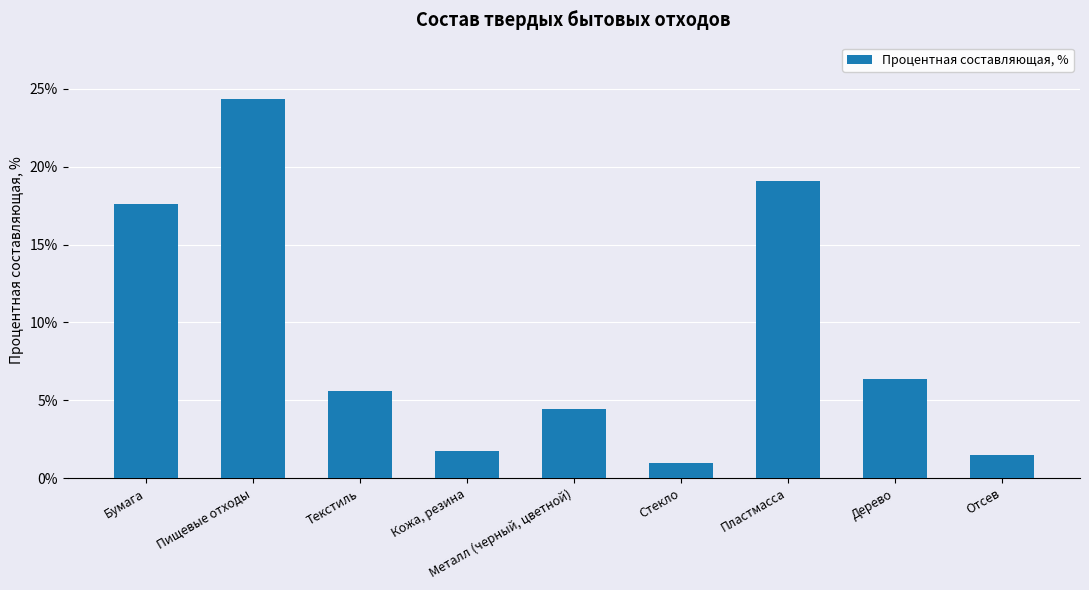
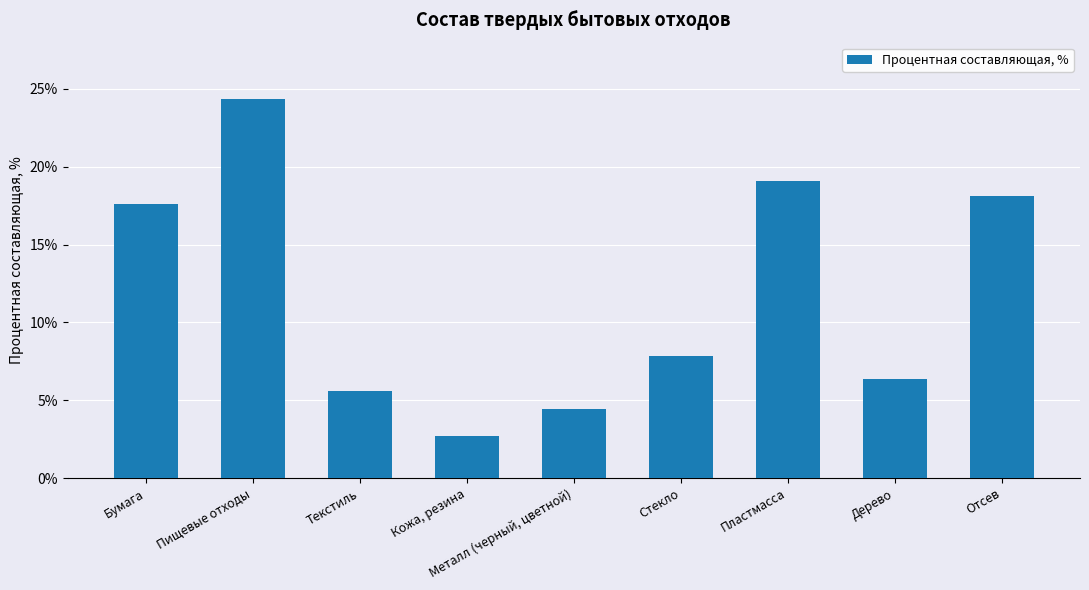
Кожа, резина: 1.7% -> 2.7%
Стекло: 1.0% -> 7.8%
Отсев: 1.5% -> 18.1%
